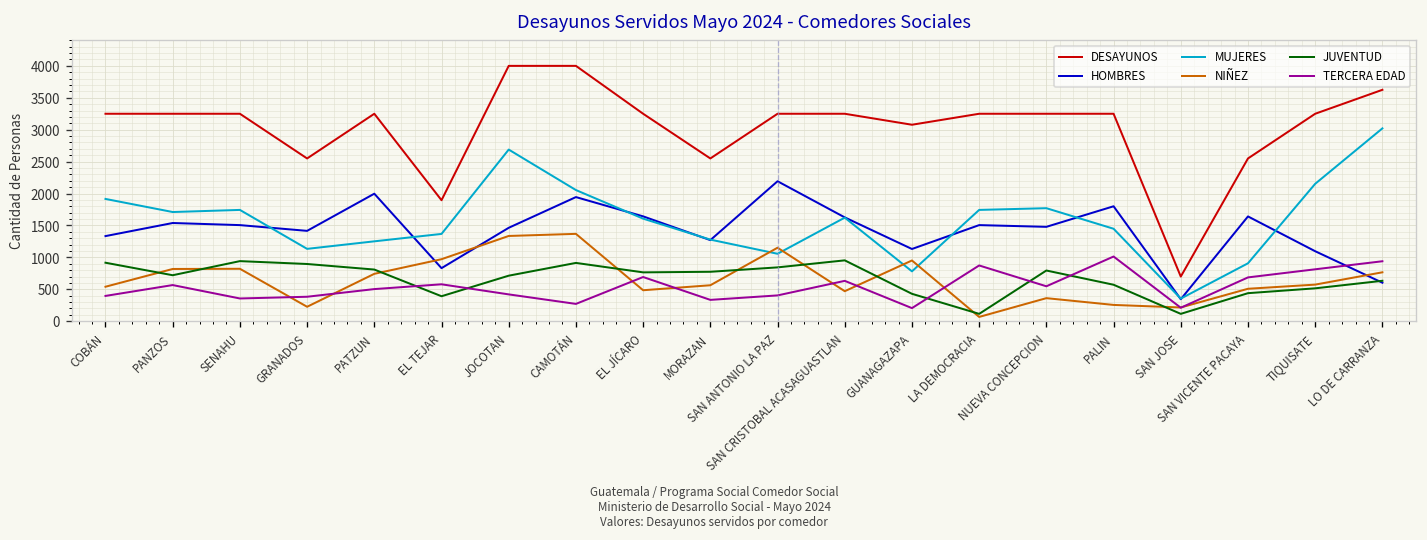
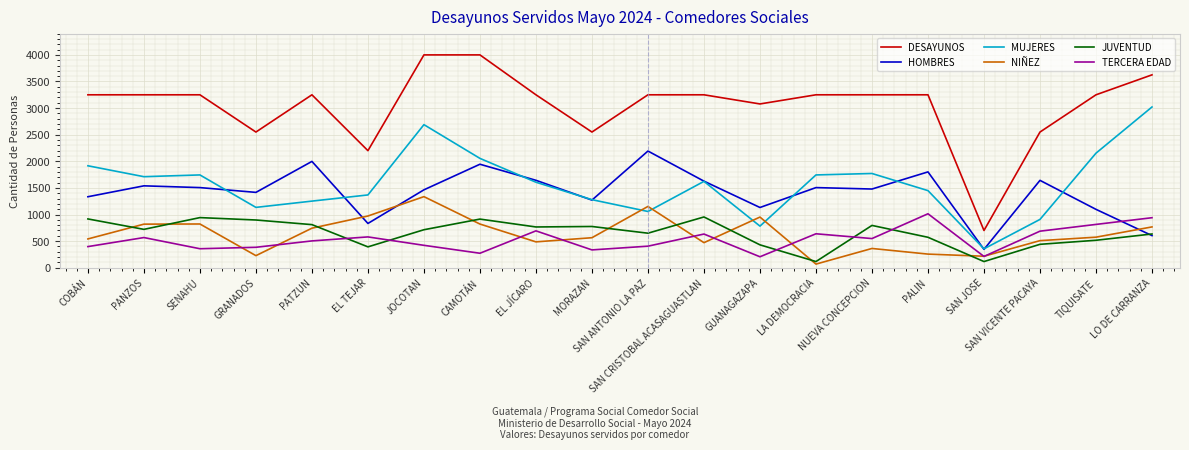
DESAYUNOS, EL TEJAR: 1900 -> 2200
NIÑEZ, CAMOTÁN: 1400 -> 800
JUVENTUD, SAN ANTONIO LA PAZ: 800 -> 600
TERCERA EDAD, LA DEMOCRACIA: 900 -> 600
